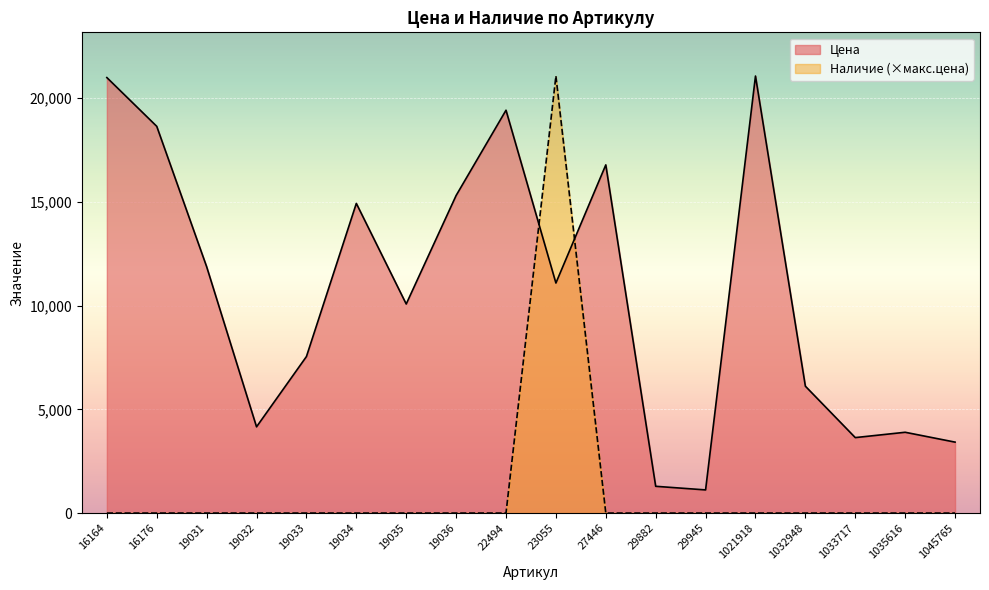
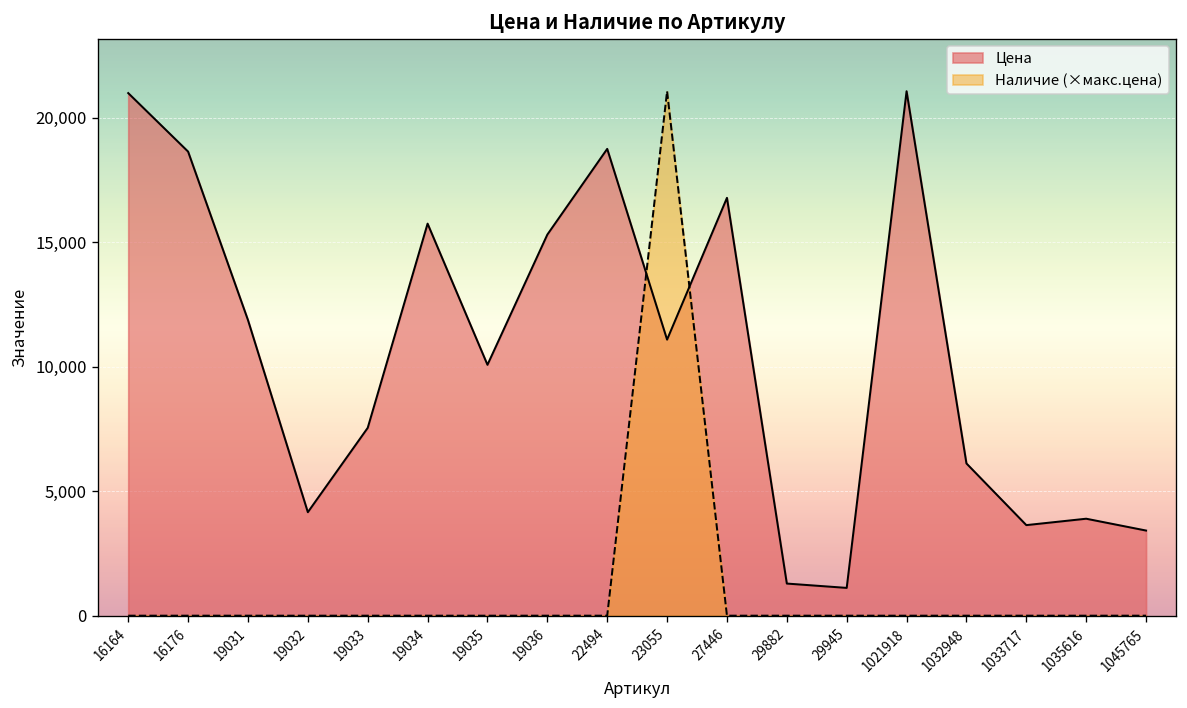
Цена, 19034: 14,900 -> 15,700
Цена, 22494: 19,400 -> 18,700
